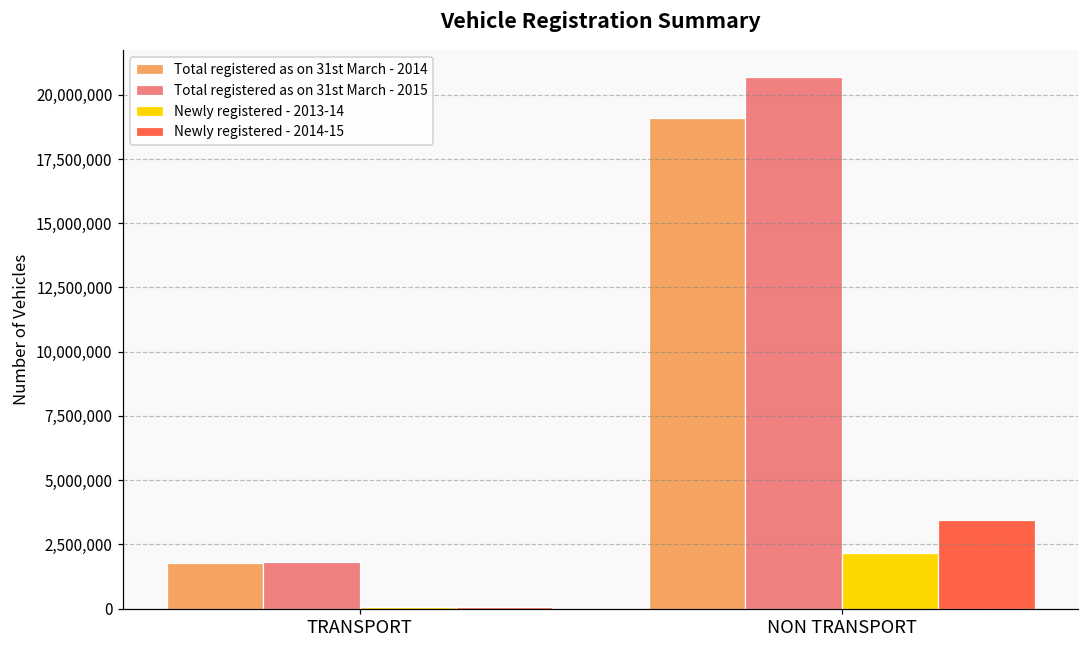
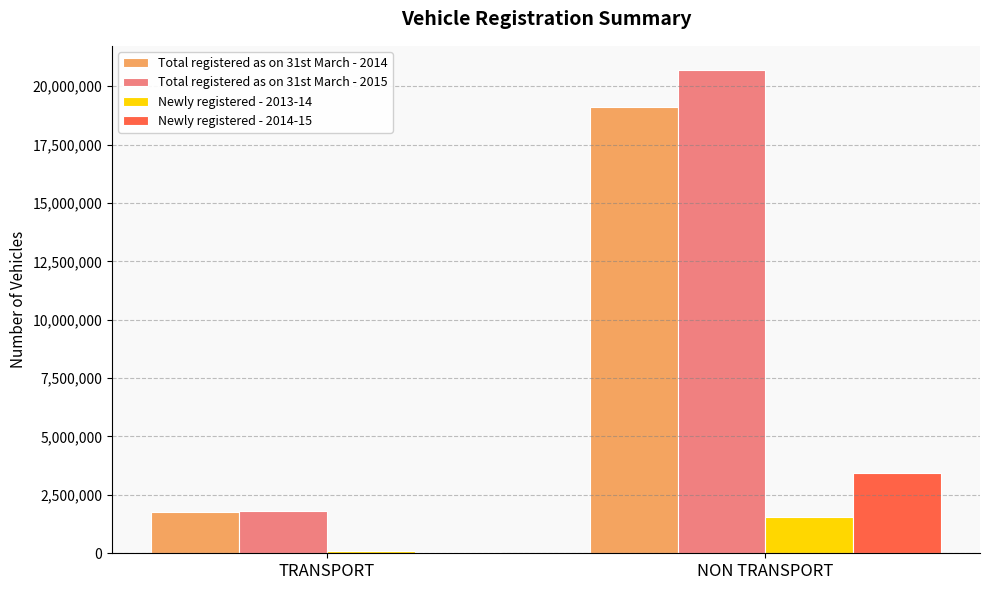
Newly registered - 2013-14, NON TRANSPORT: 2,200,000 -> 1,600,000
